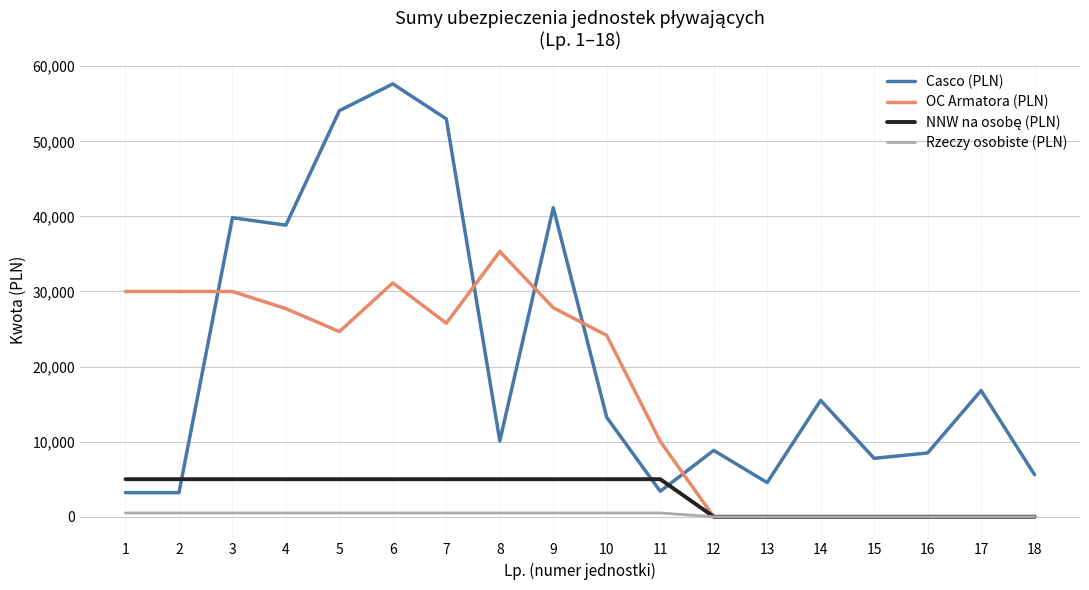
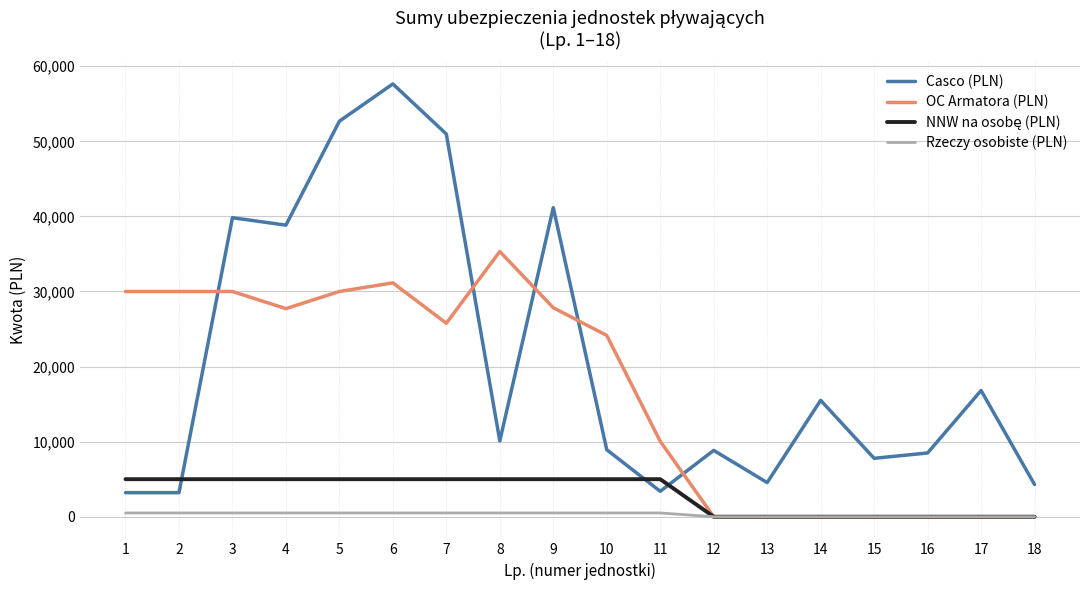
Casco (PLN), 5: 54,000 -> 53,000
OC Armatora (PLN), 5: 25,000 -> 30,000
Casco (PLN), 7: 53,000 -> 51,000
Casco (PLN), 10: 13,000 -> 9,000
Casco (PLN), 18: 6,000 -> 4,000
